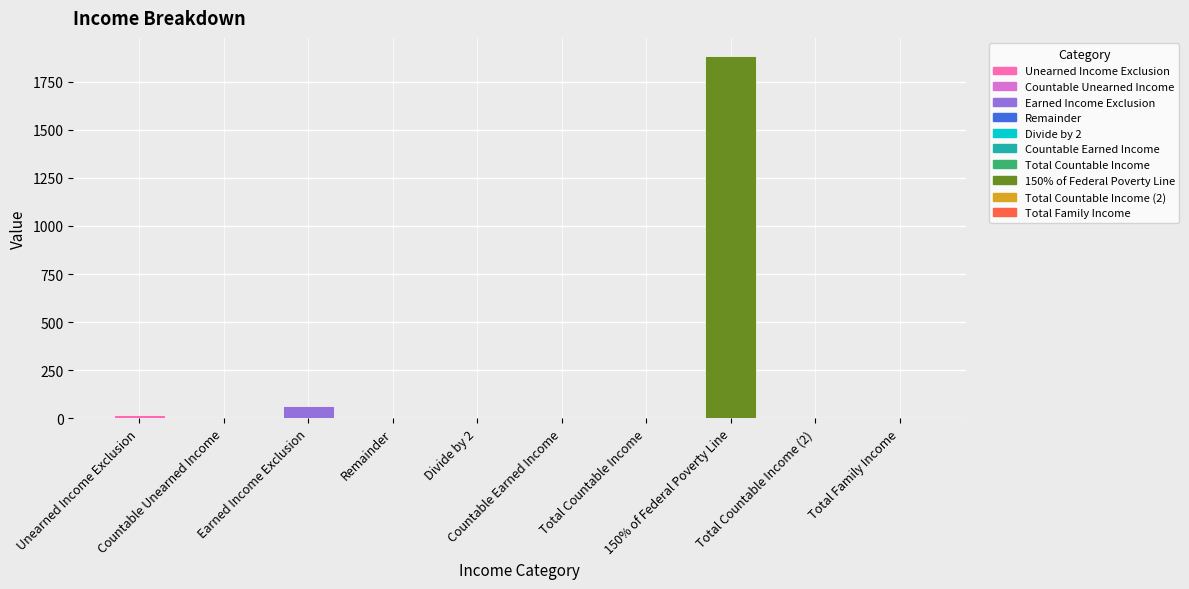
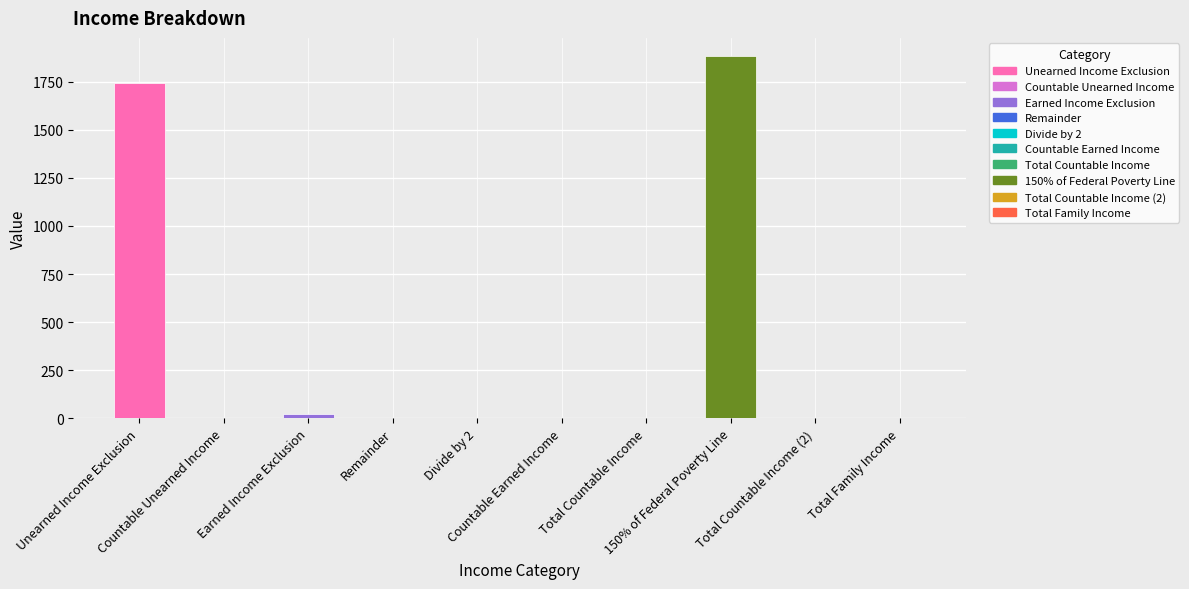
Unearned Income Exclusion: 20 -> 1740
Earned Income Exclusion: 70 -> 20
